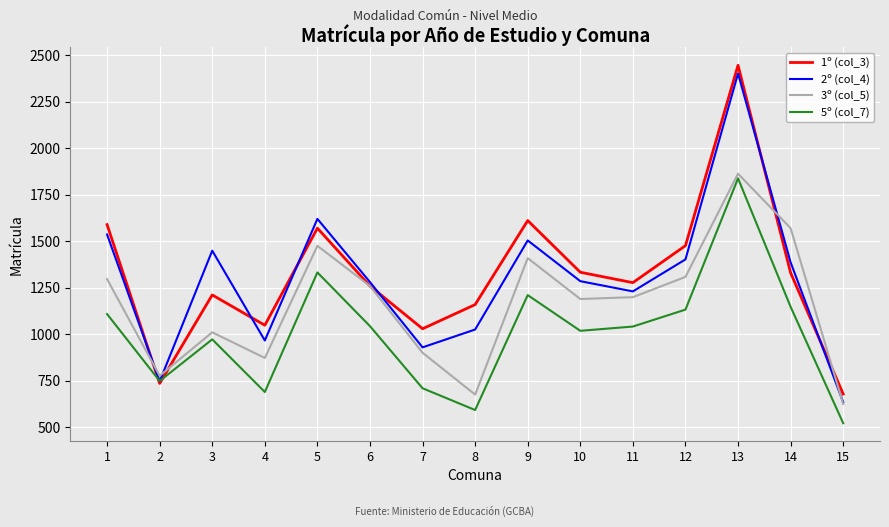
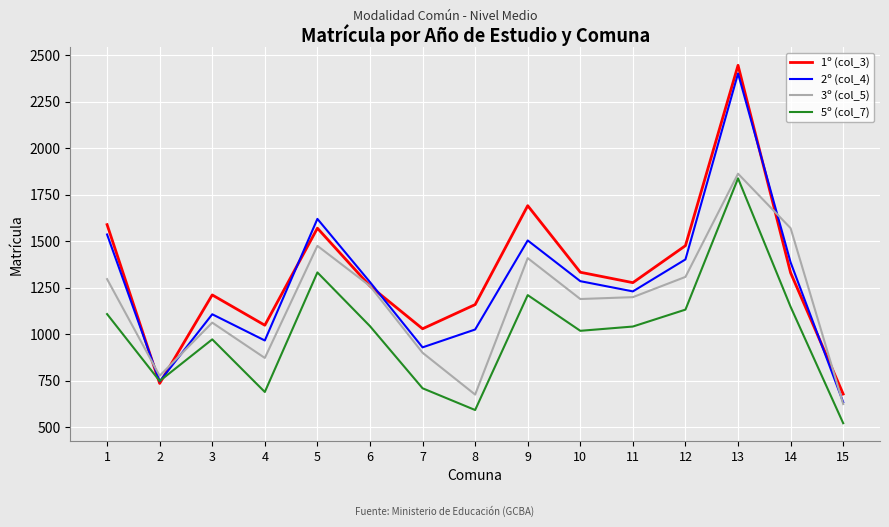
2º (col_4), 3: 1450 -> 1110
3º (col_5), 3: 1010 -> 1060
1º (col_3), 9: 1610 -> 1690
